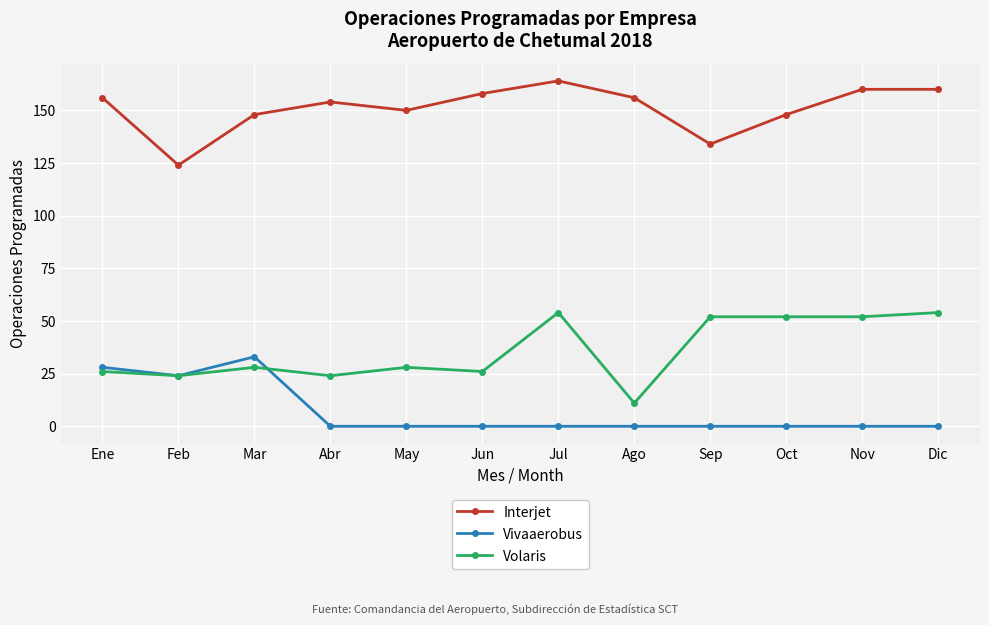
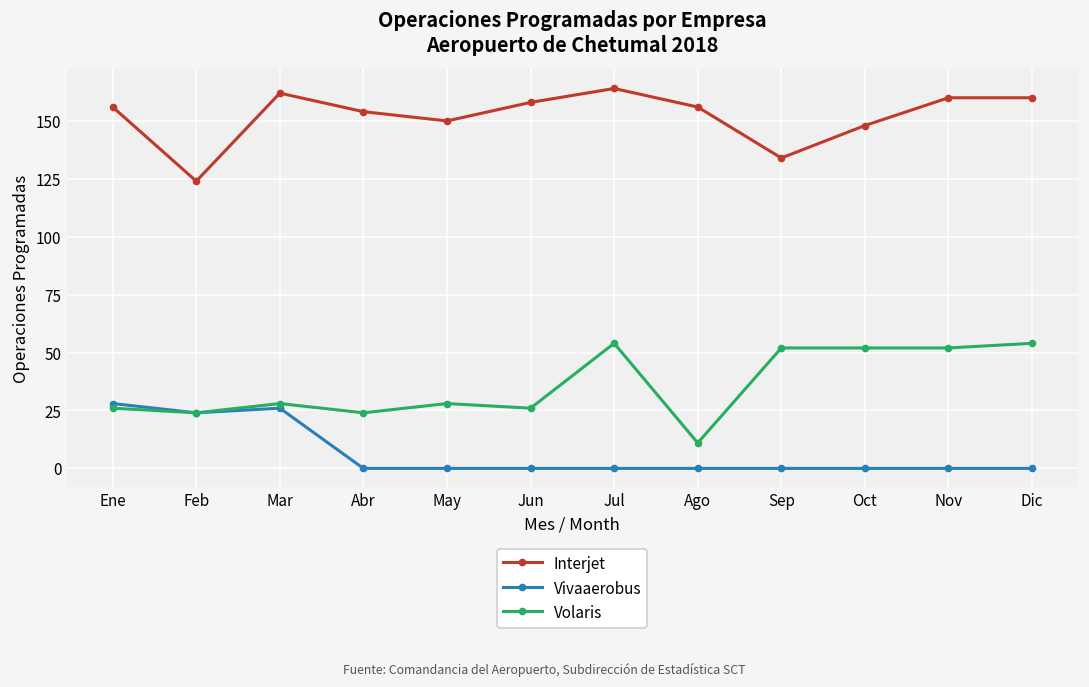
Interjet, Mar: 148 -> 162
Vivaaerobus, Mar: 33 -> 26
